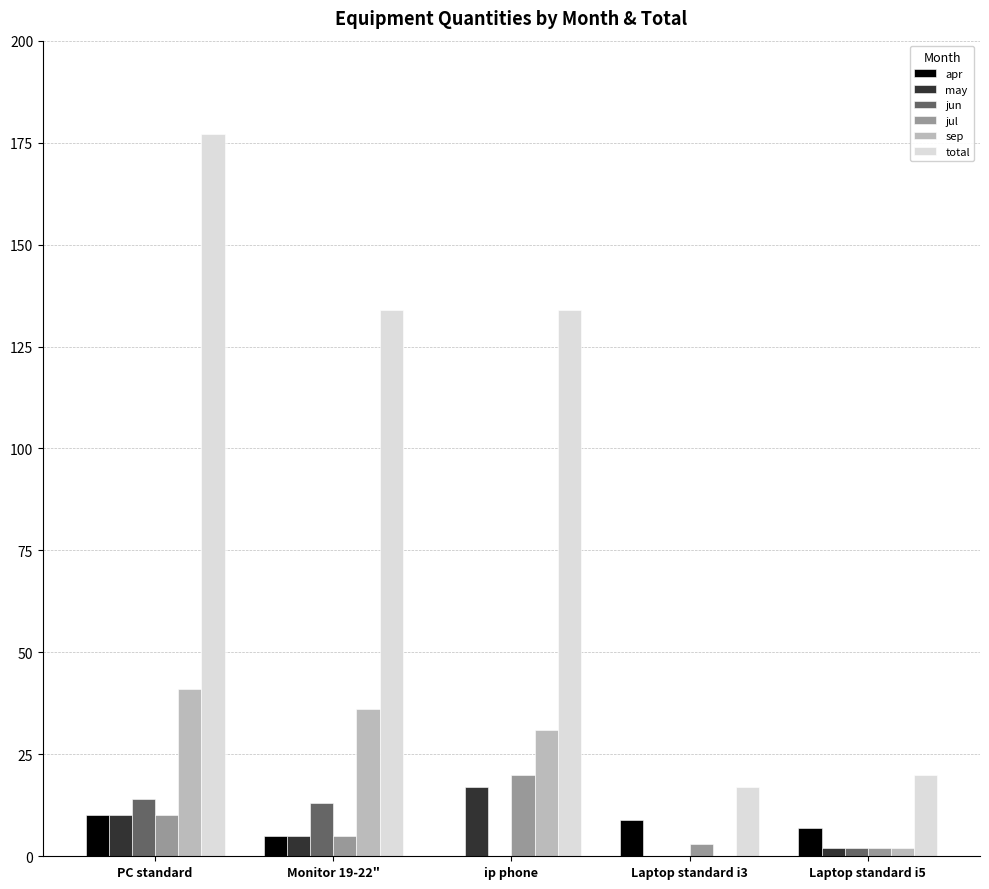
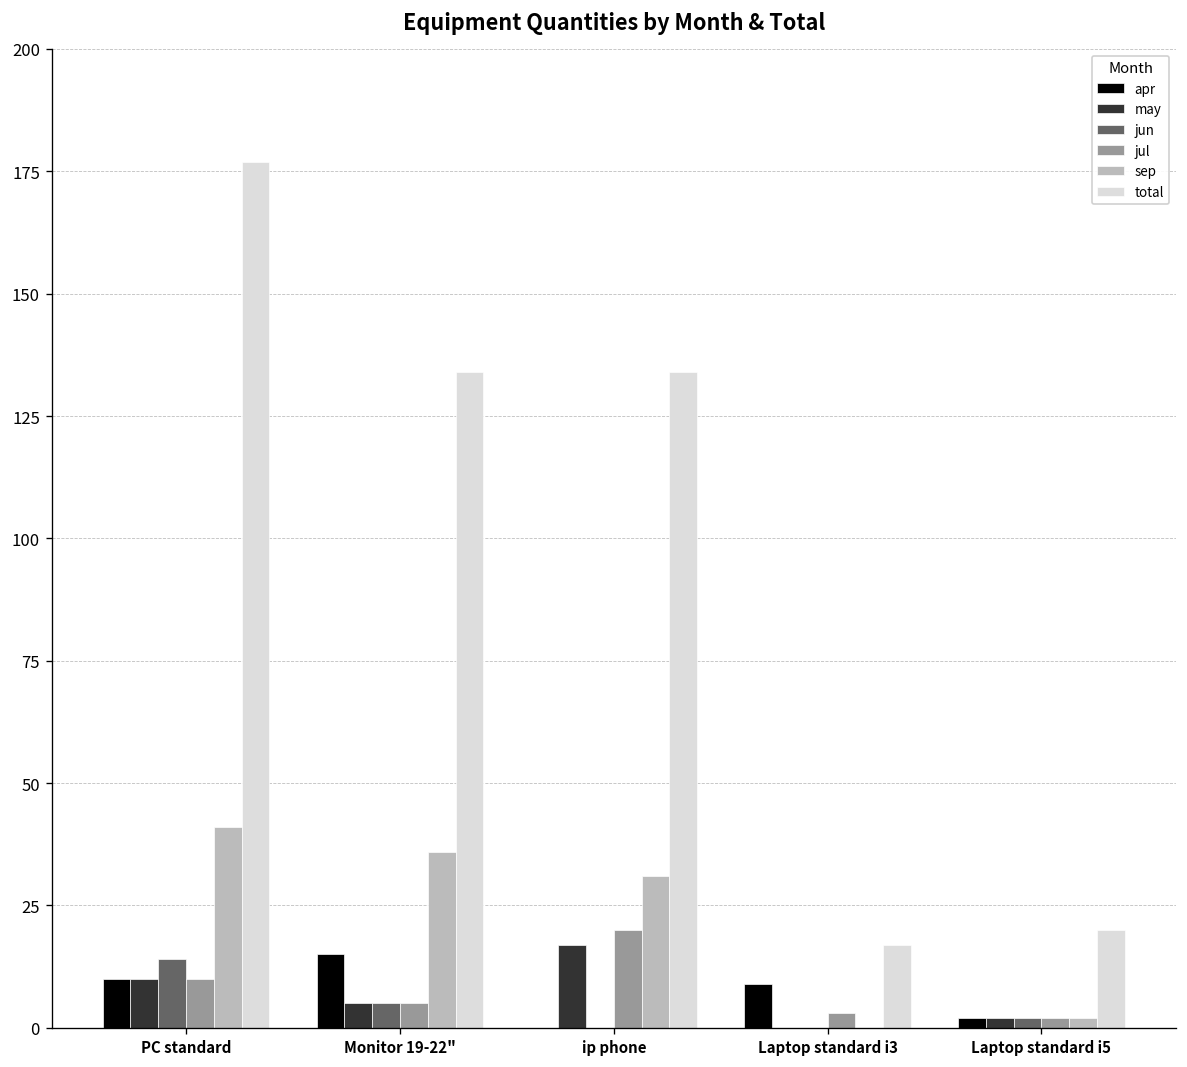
apr, Monitor 19-22": 5 -> 15
jun, Monitor 19-22": 13 -> 5
apr, Laptop standard i5: 7 -> 2
